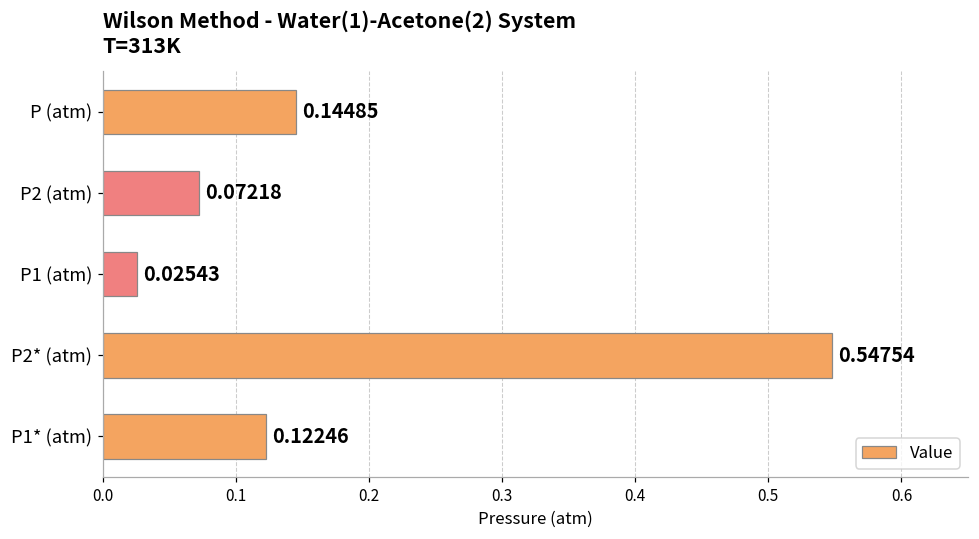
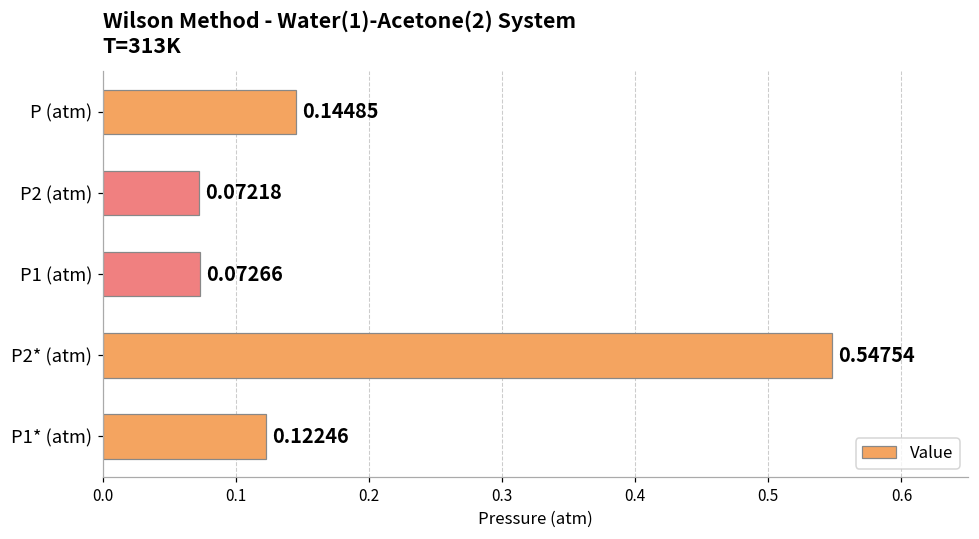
P1 (atm): 0.02543 -> 0.07266
